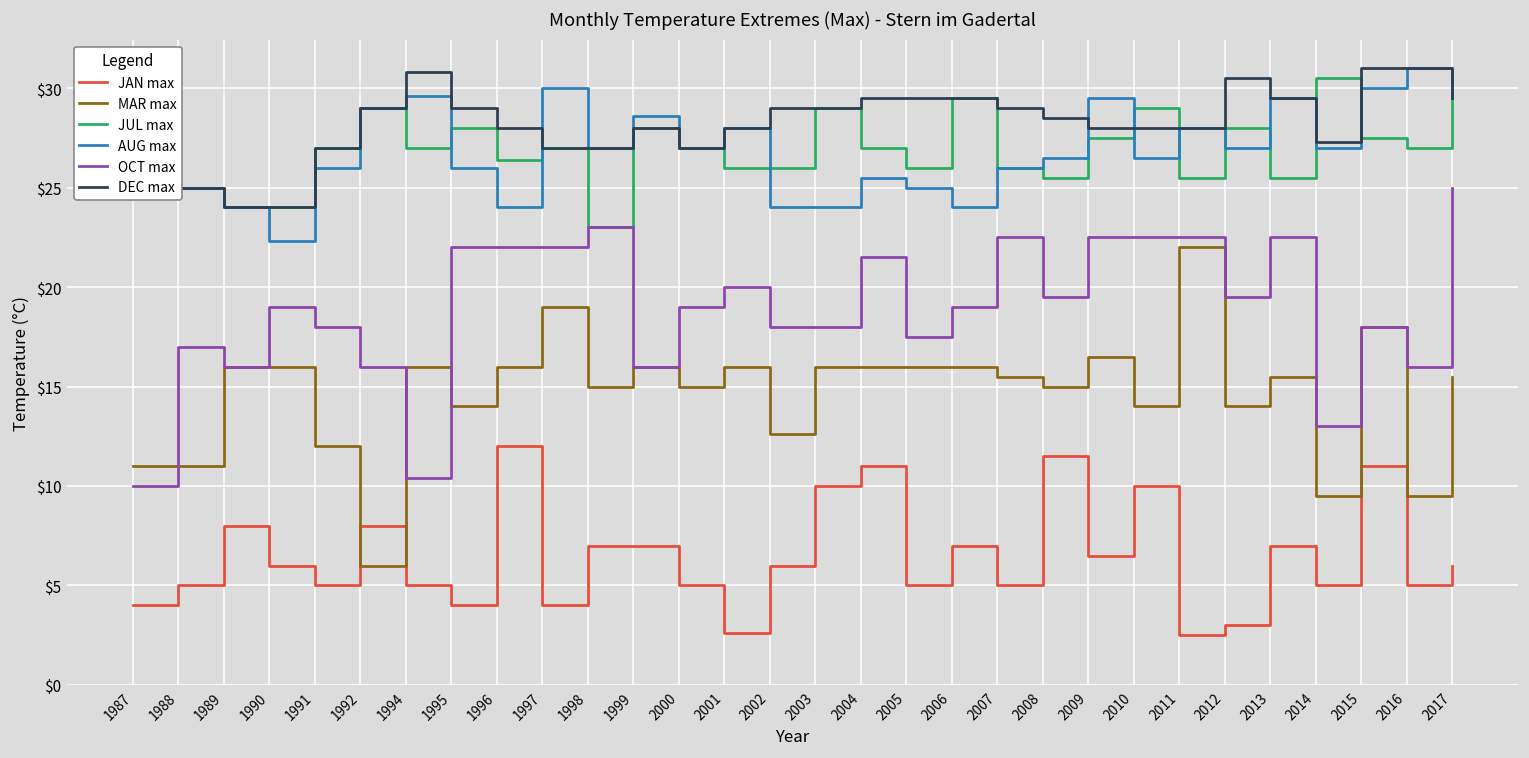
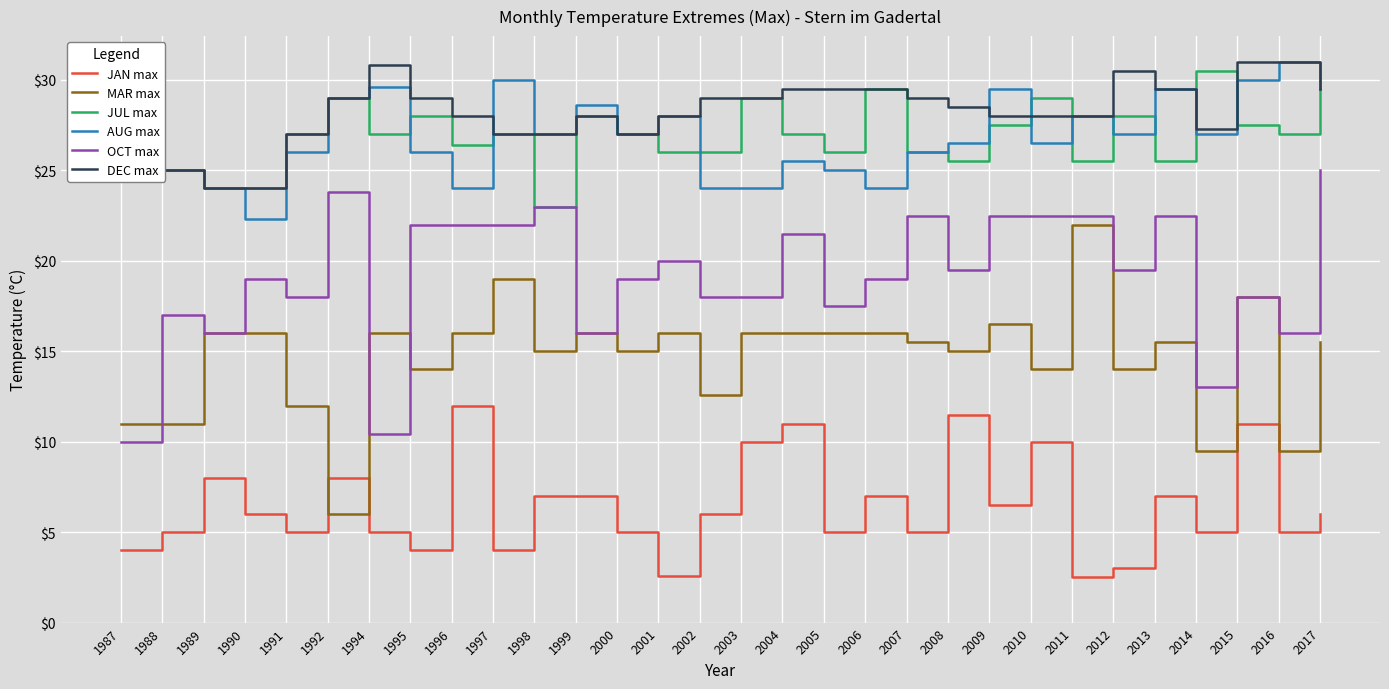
OCT max, 1992: $16.0 -> $23.8
